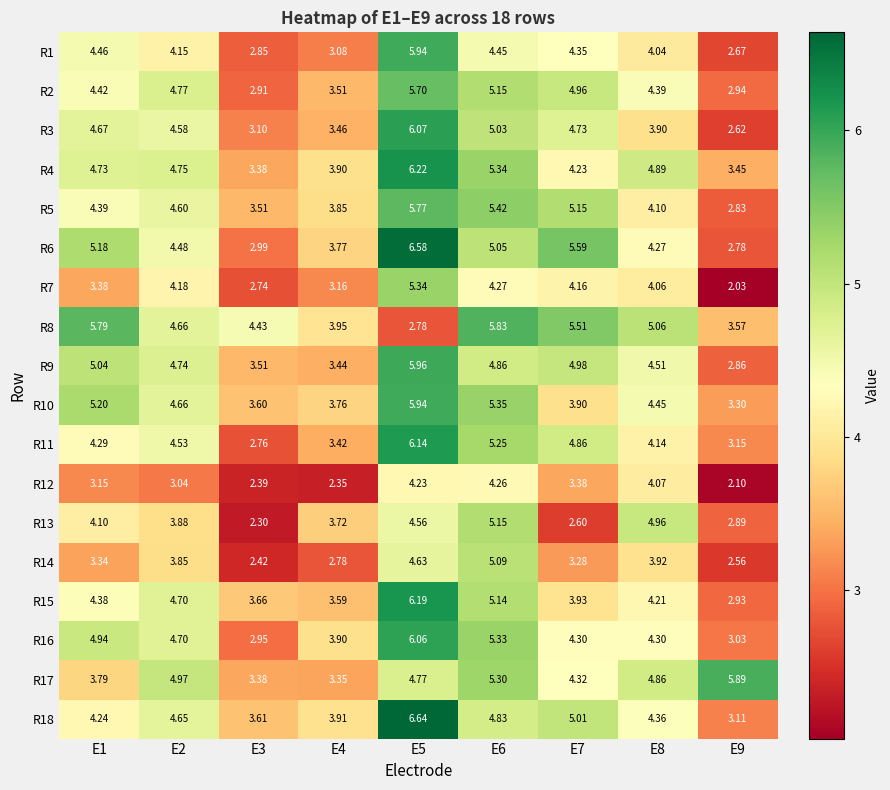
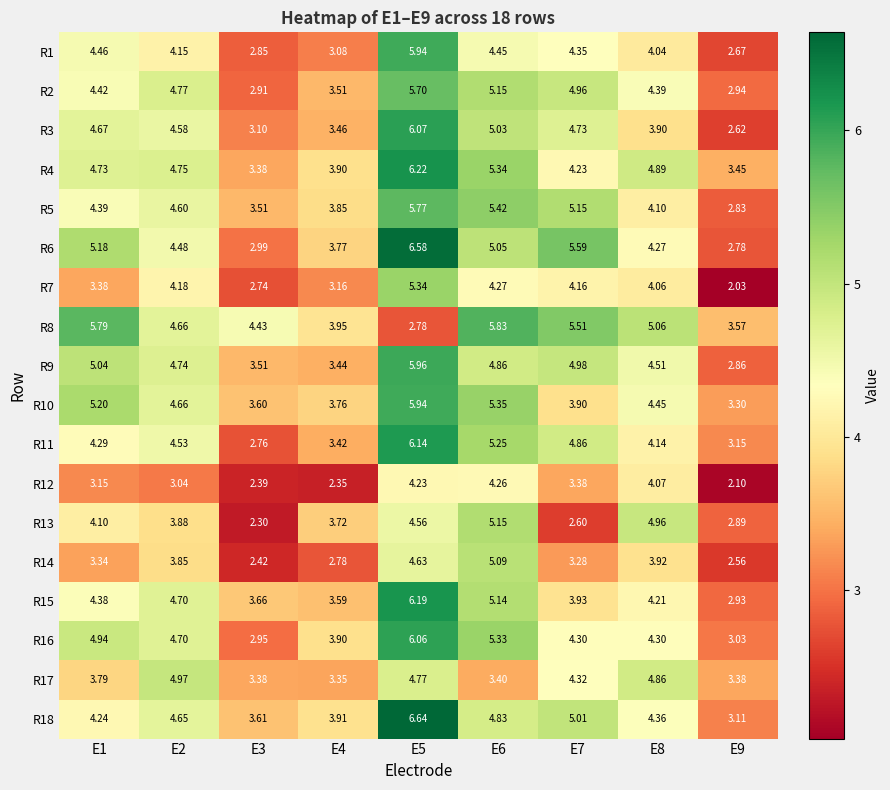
R17, E6: 5.30 -> 3.40
R17, E9: 5.89 -> 3.38
